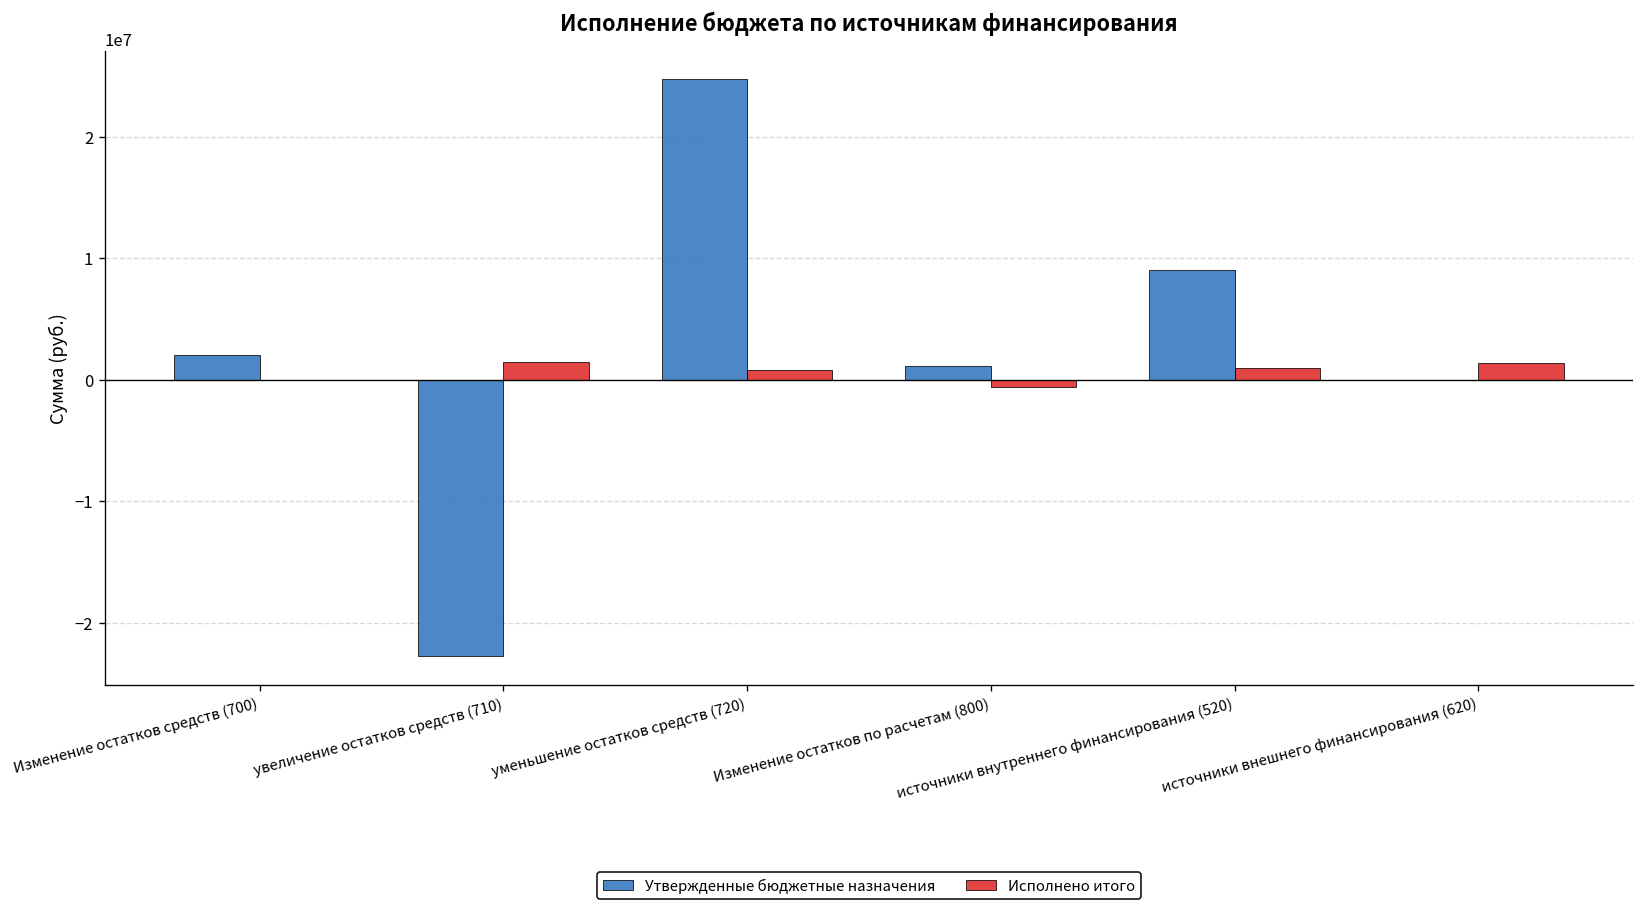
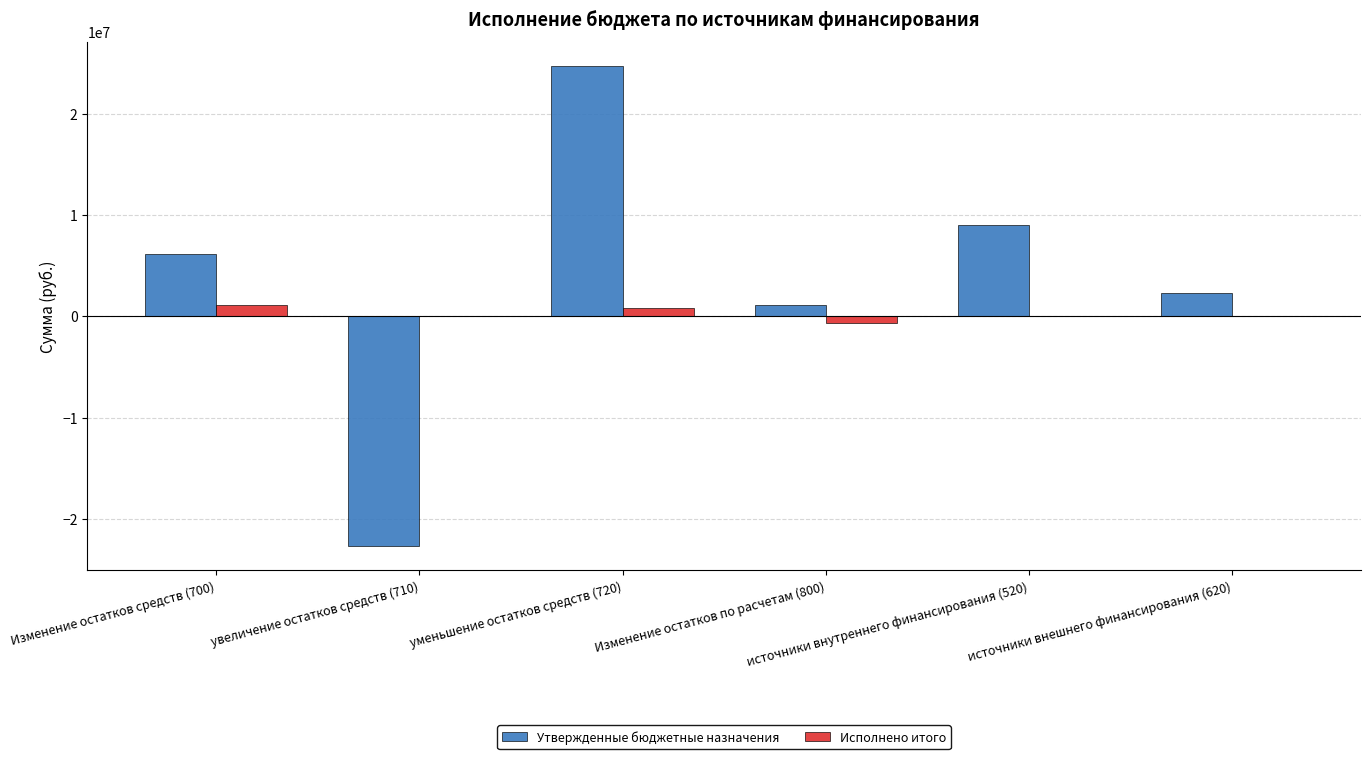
Утвержденные бюджетные назначения, Изменение остатков средств (700): 2000000 -> 6100000
Исполнено итого, Изменение остатков средств (700): 0 -> 1100000
Исполнено итого, увеличение остатков средств (710): 1400000 -> 0
Исполнено итого, источники внутреннего финансирования (520): 900000 -> 0
Утвержденные бюджетные назначения, источники внешнего финансирования (620): 0 -> 2300000
Исполнено итого, источники внешнего финансирования (620): 1400000 -> 0
